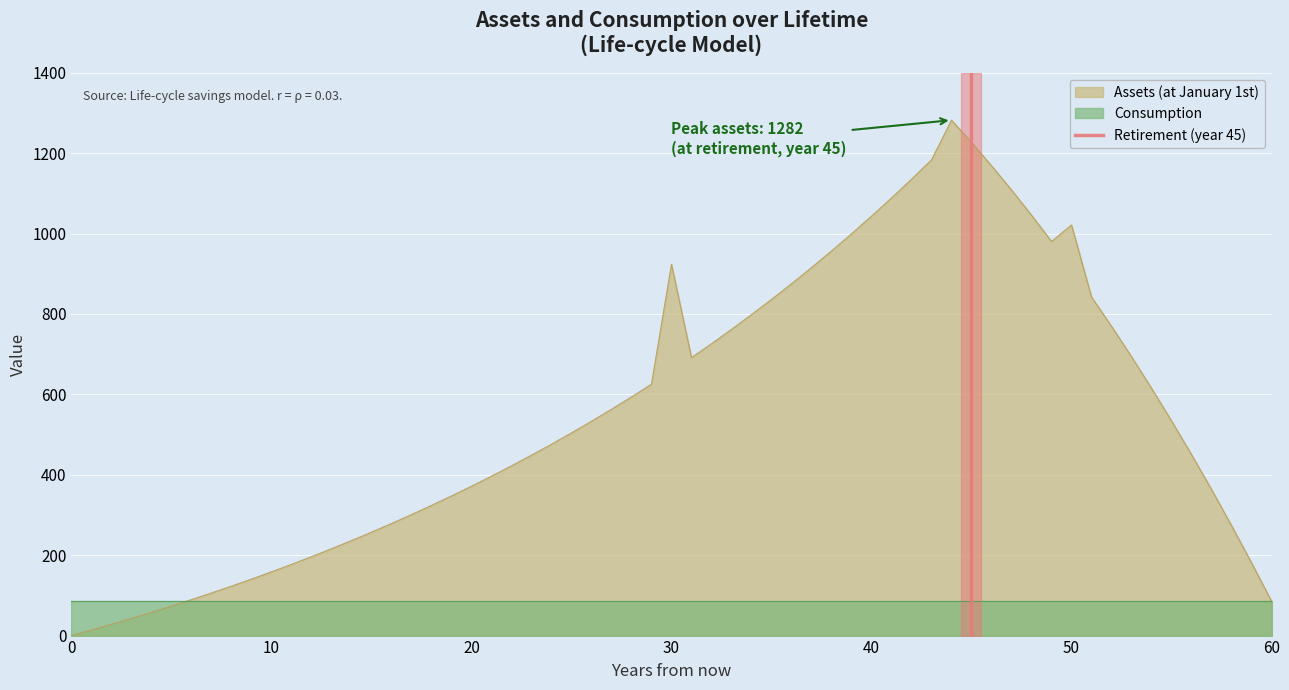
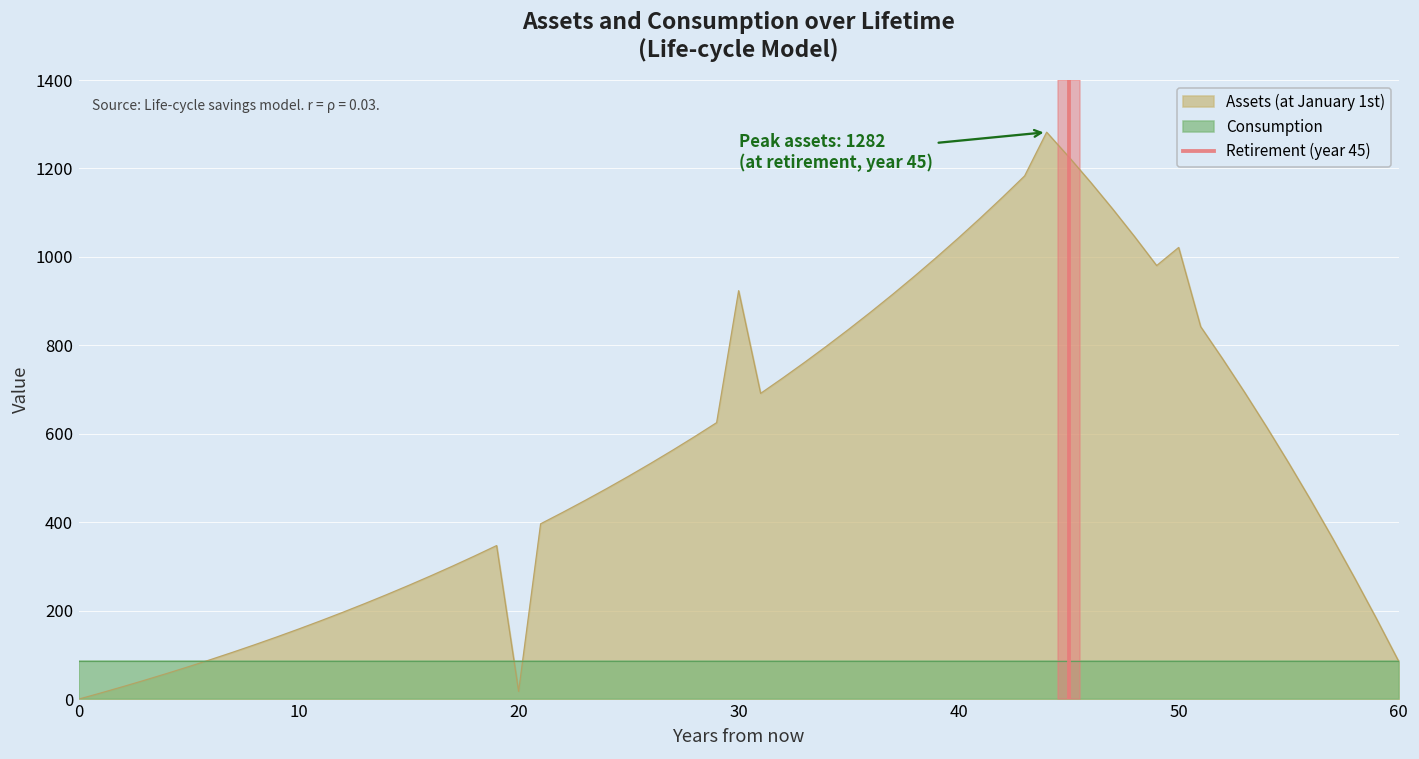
Assets (at January 1st), 20: 370 -> 20
